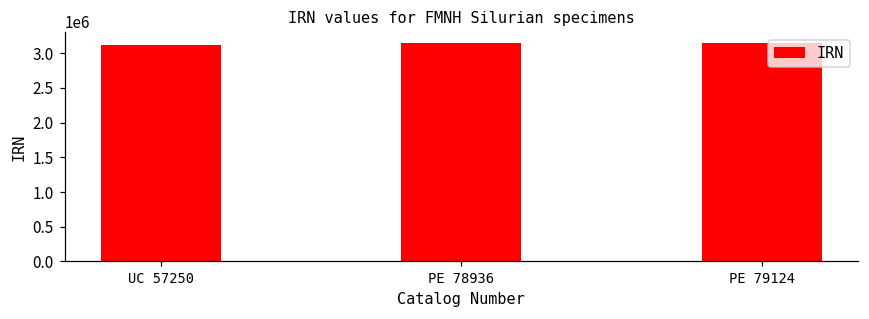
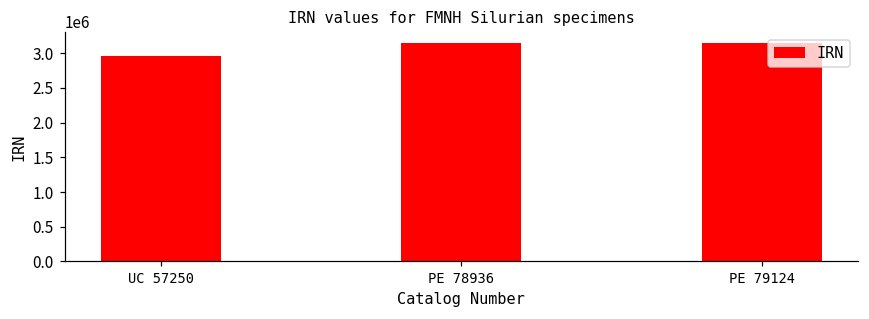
UC 57250: 3100000 -> 3000000
